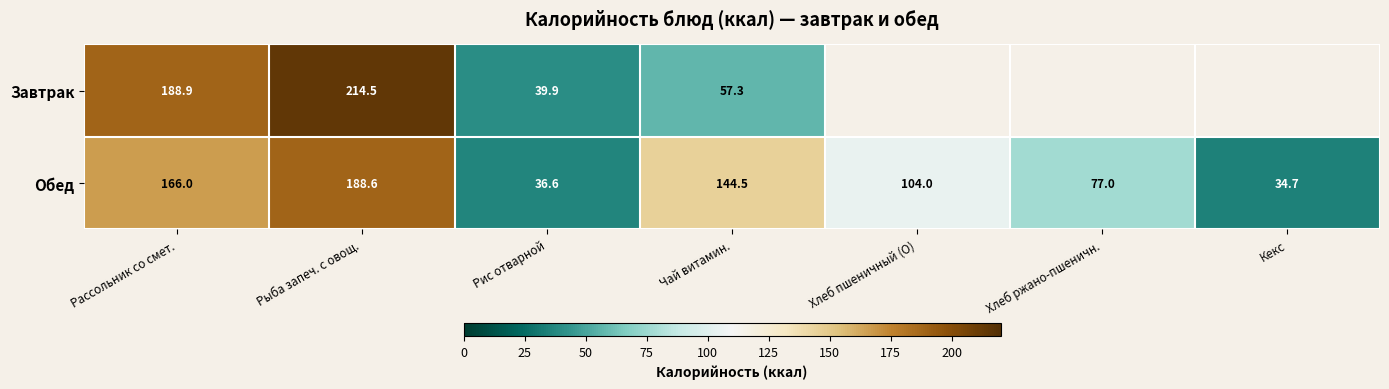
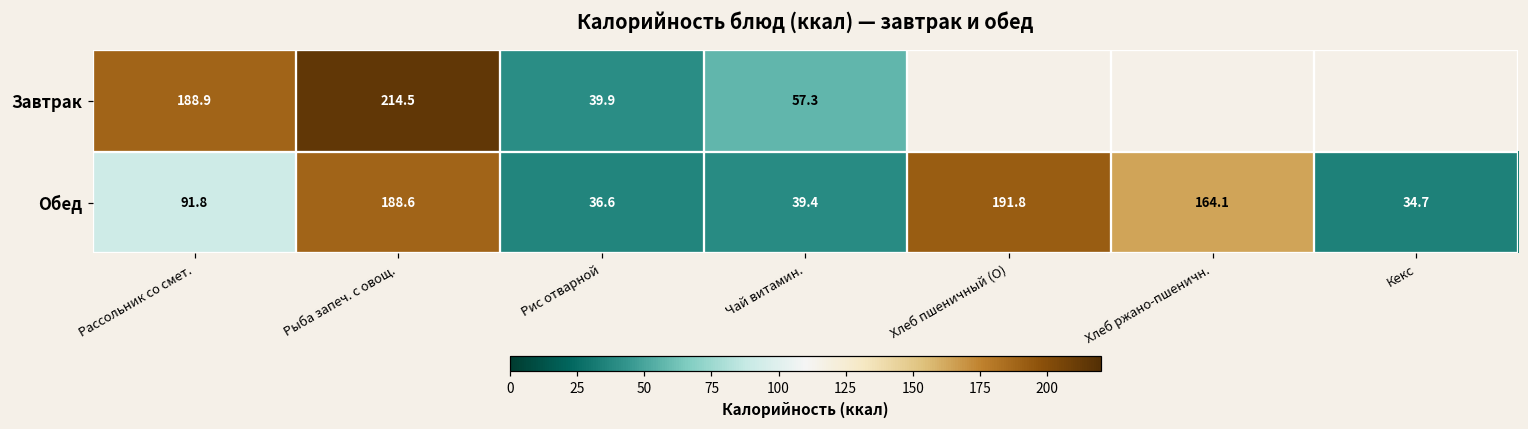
Обед, Рассольник со смет.: 166.0 -> 91.8
Обед, Чай витамин.: 144.5 -> 39.4
Обед, Хлеб пшеничный (О): 104.0 -> 191.8
Обед, Хлеб ржано-пшеничн.: 77.0 -> 164.1
